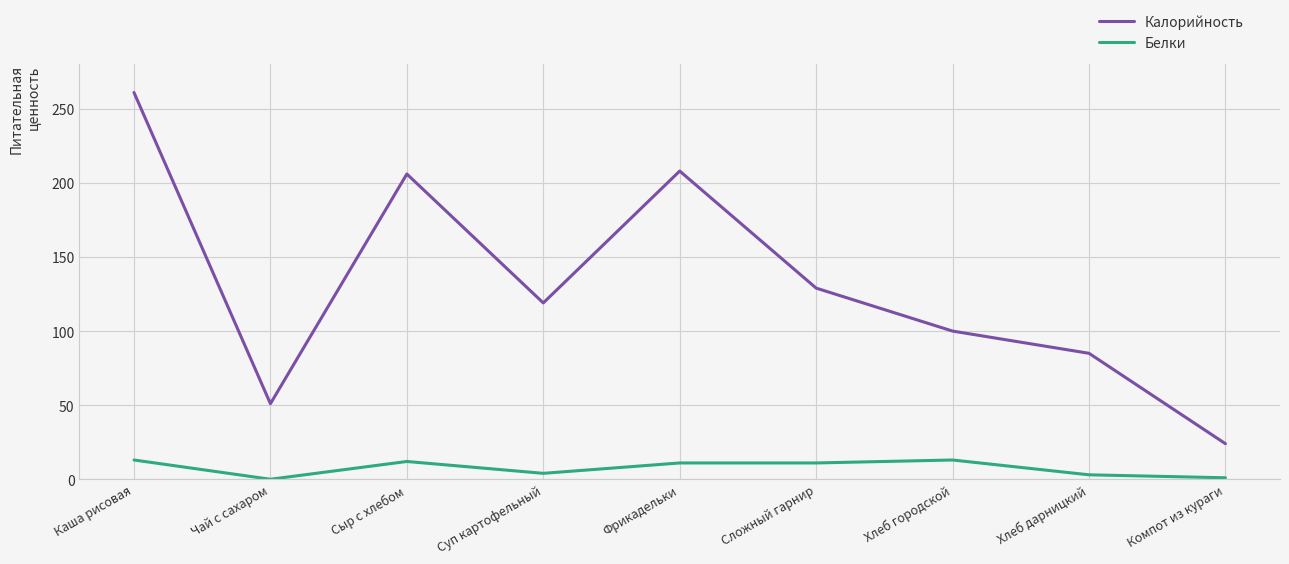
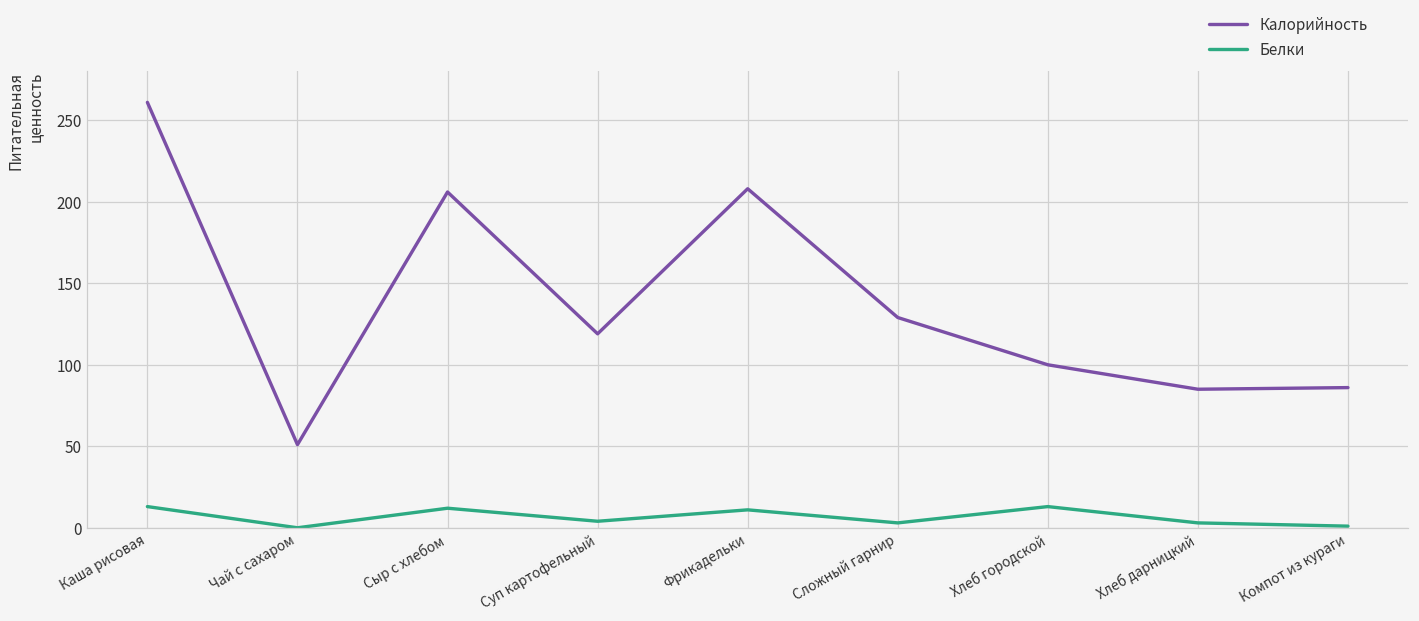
Белки, Сложный гарнир: 11 -> 3
Калорийность, Компот из кураги: 24 -> 86
